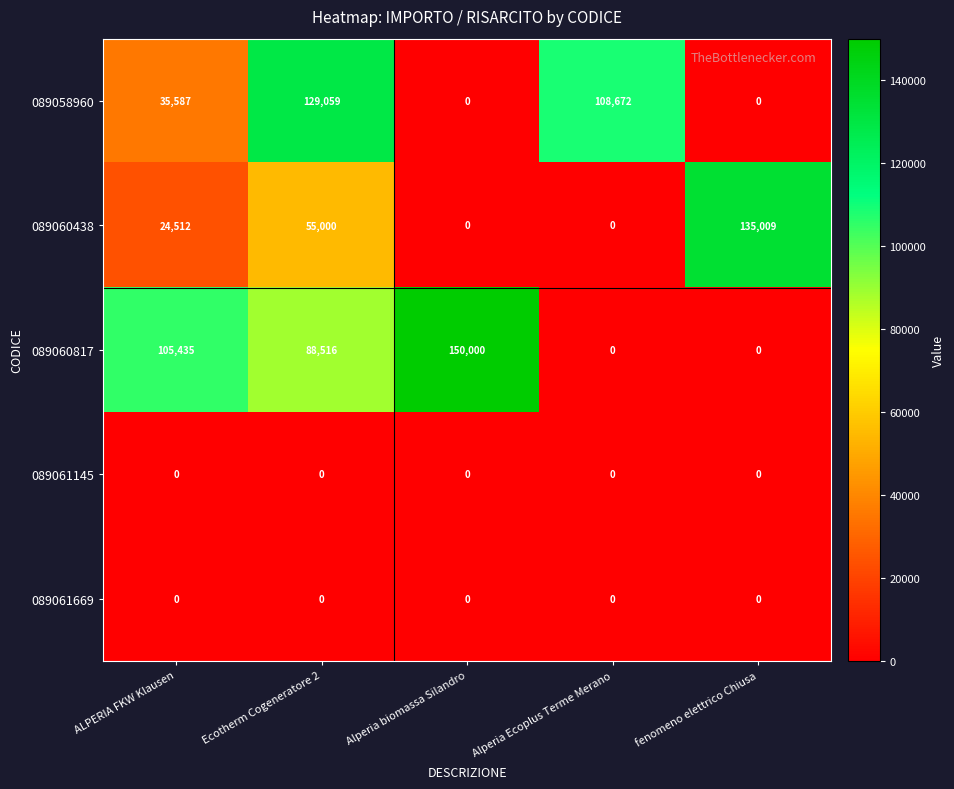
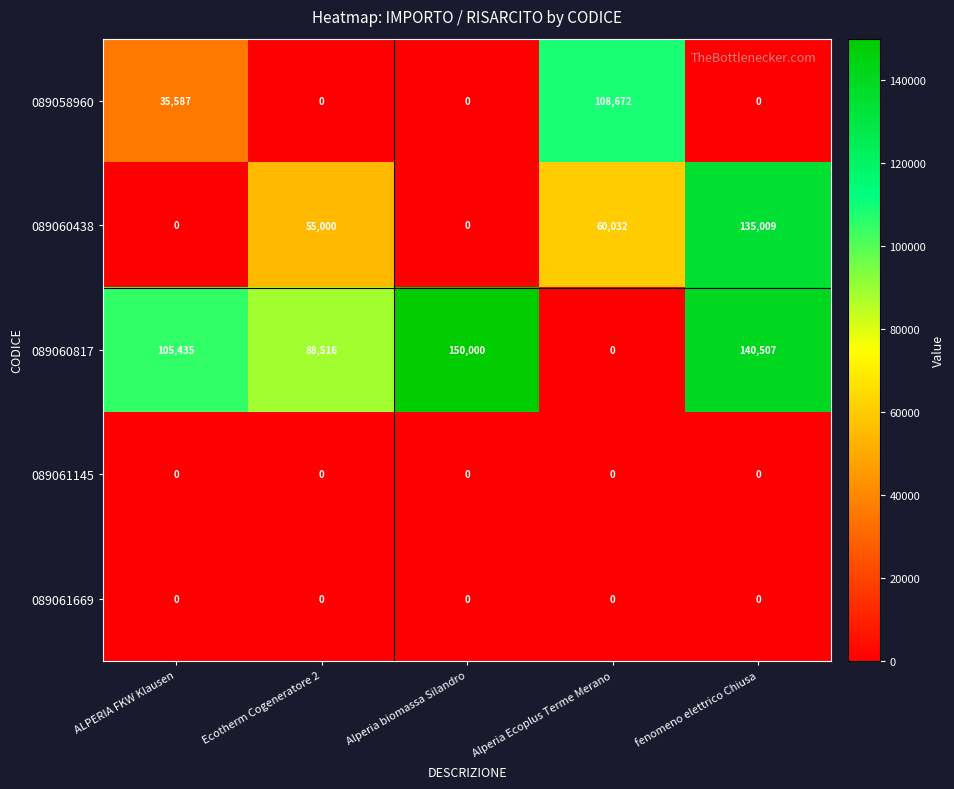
089058960, Ecotherm Cogeneratore 2: 129,059 -> 0
089060438, ALPERIA FKW Klausen: 24,512 -> 0
089060438, Alperia Ecoplus Terme Merano: 0 -> 60,032
089060817, fenomeno elettrico Chiusa: 0 -> 140,507
